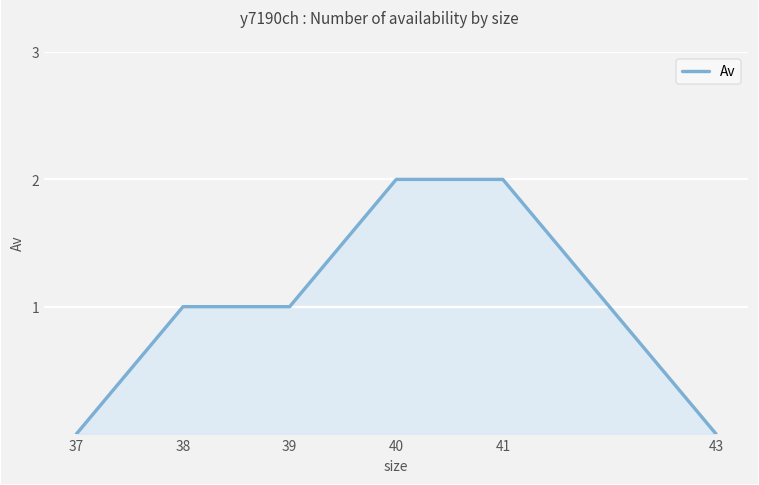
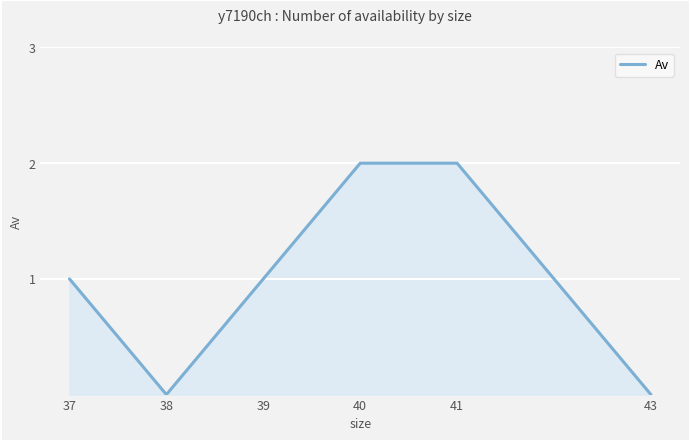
37: 0 -> 1
38: 1 -> 0
